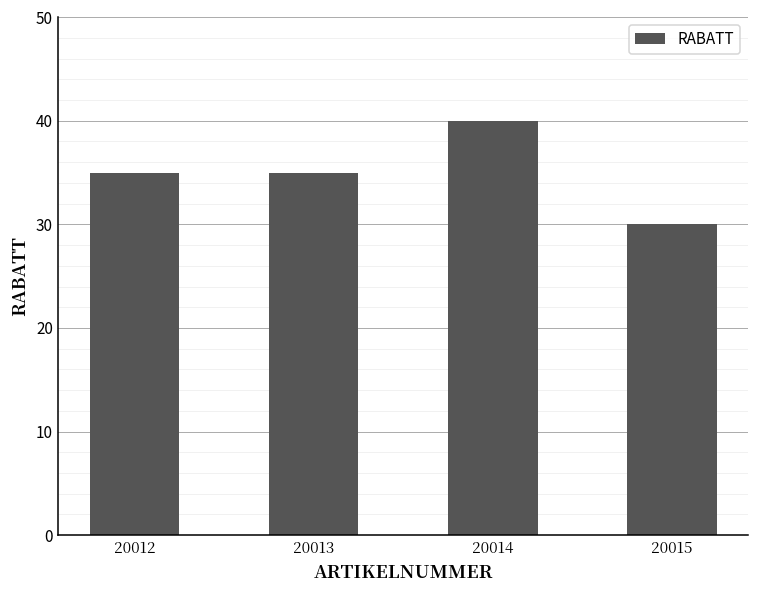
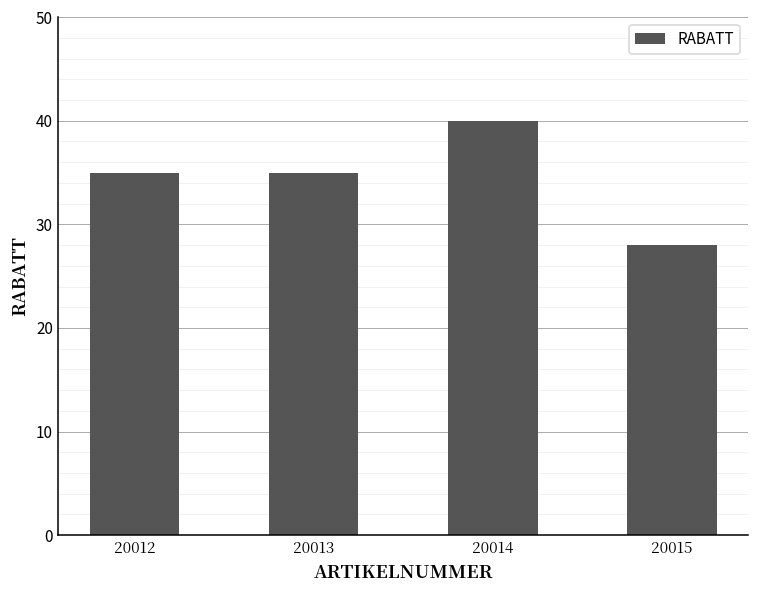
20015: 30 -> 28
